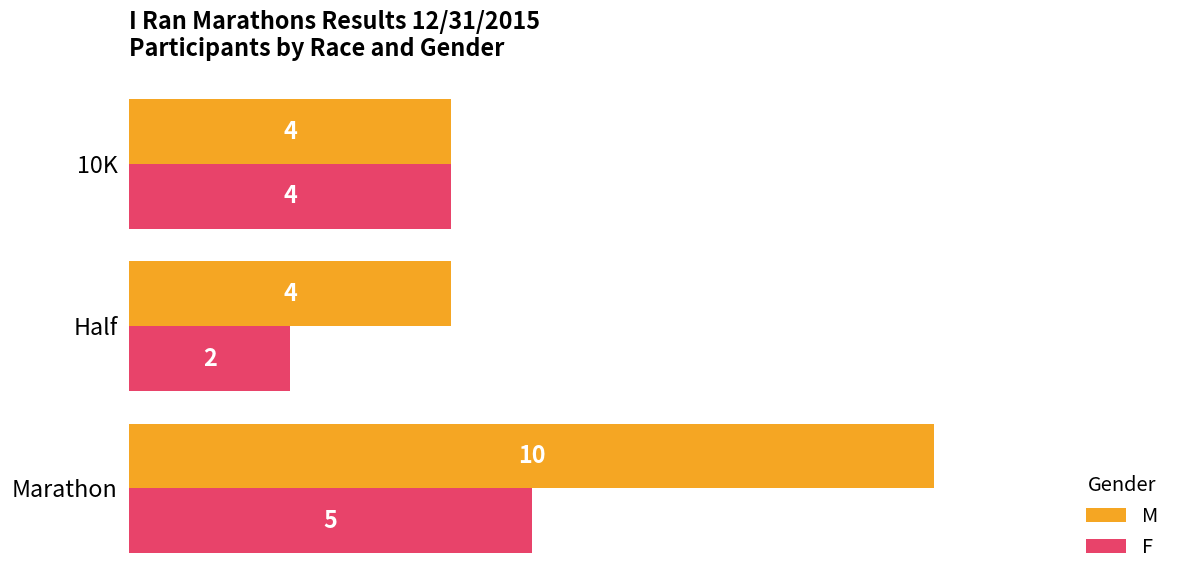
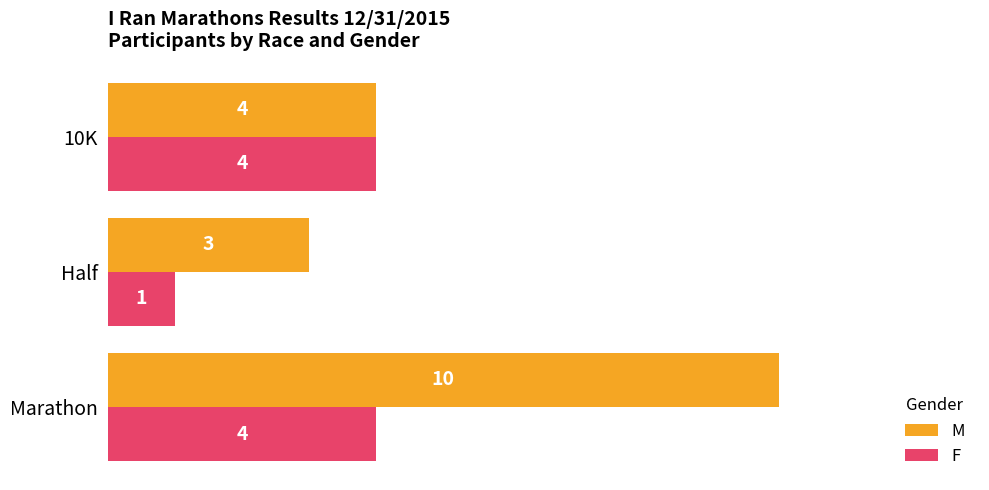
M, Half: 4 -> 3
F, Half: 2 -> 1
F, Marathon: 5 -> 4
